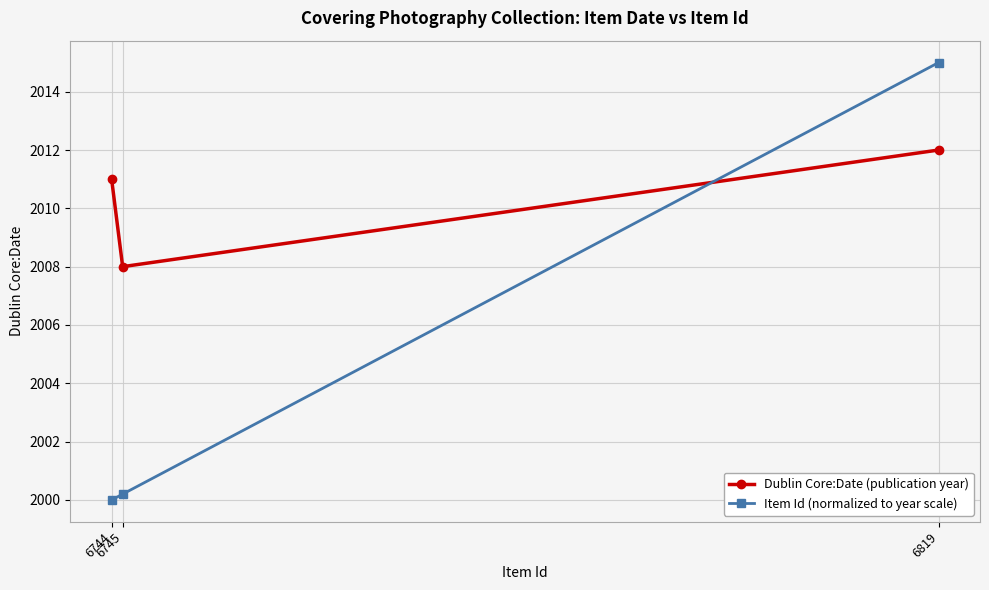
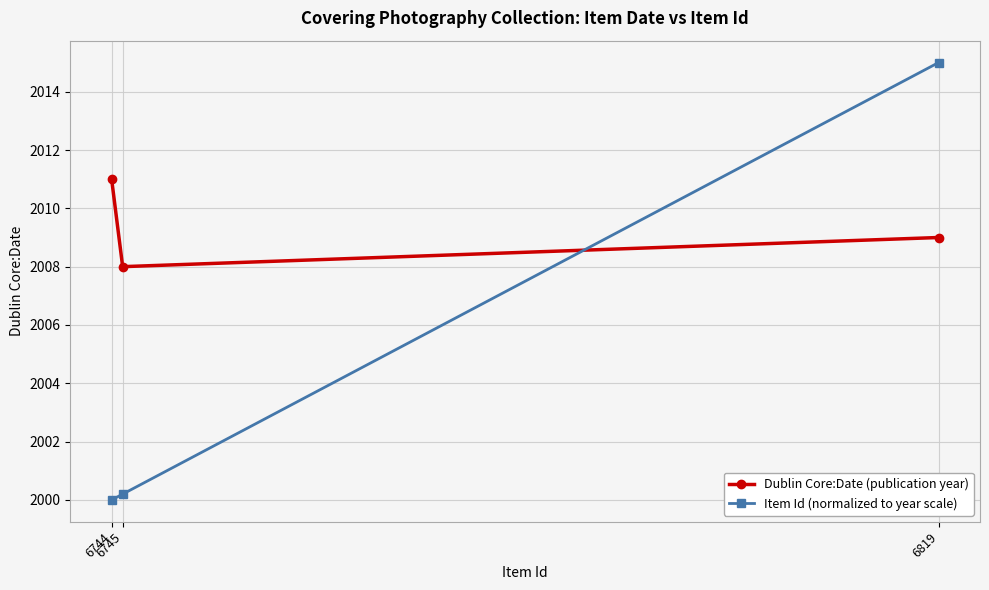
Dublin Core:Date (publication year), 6819: 2012 -> 2009
